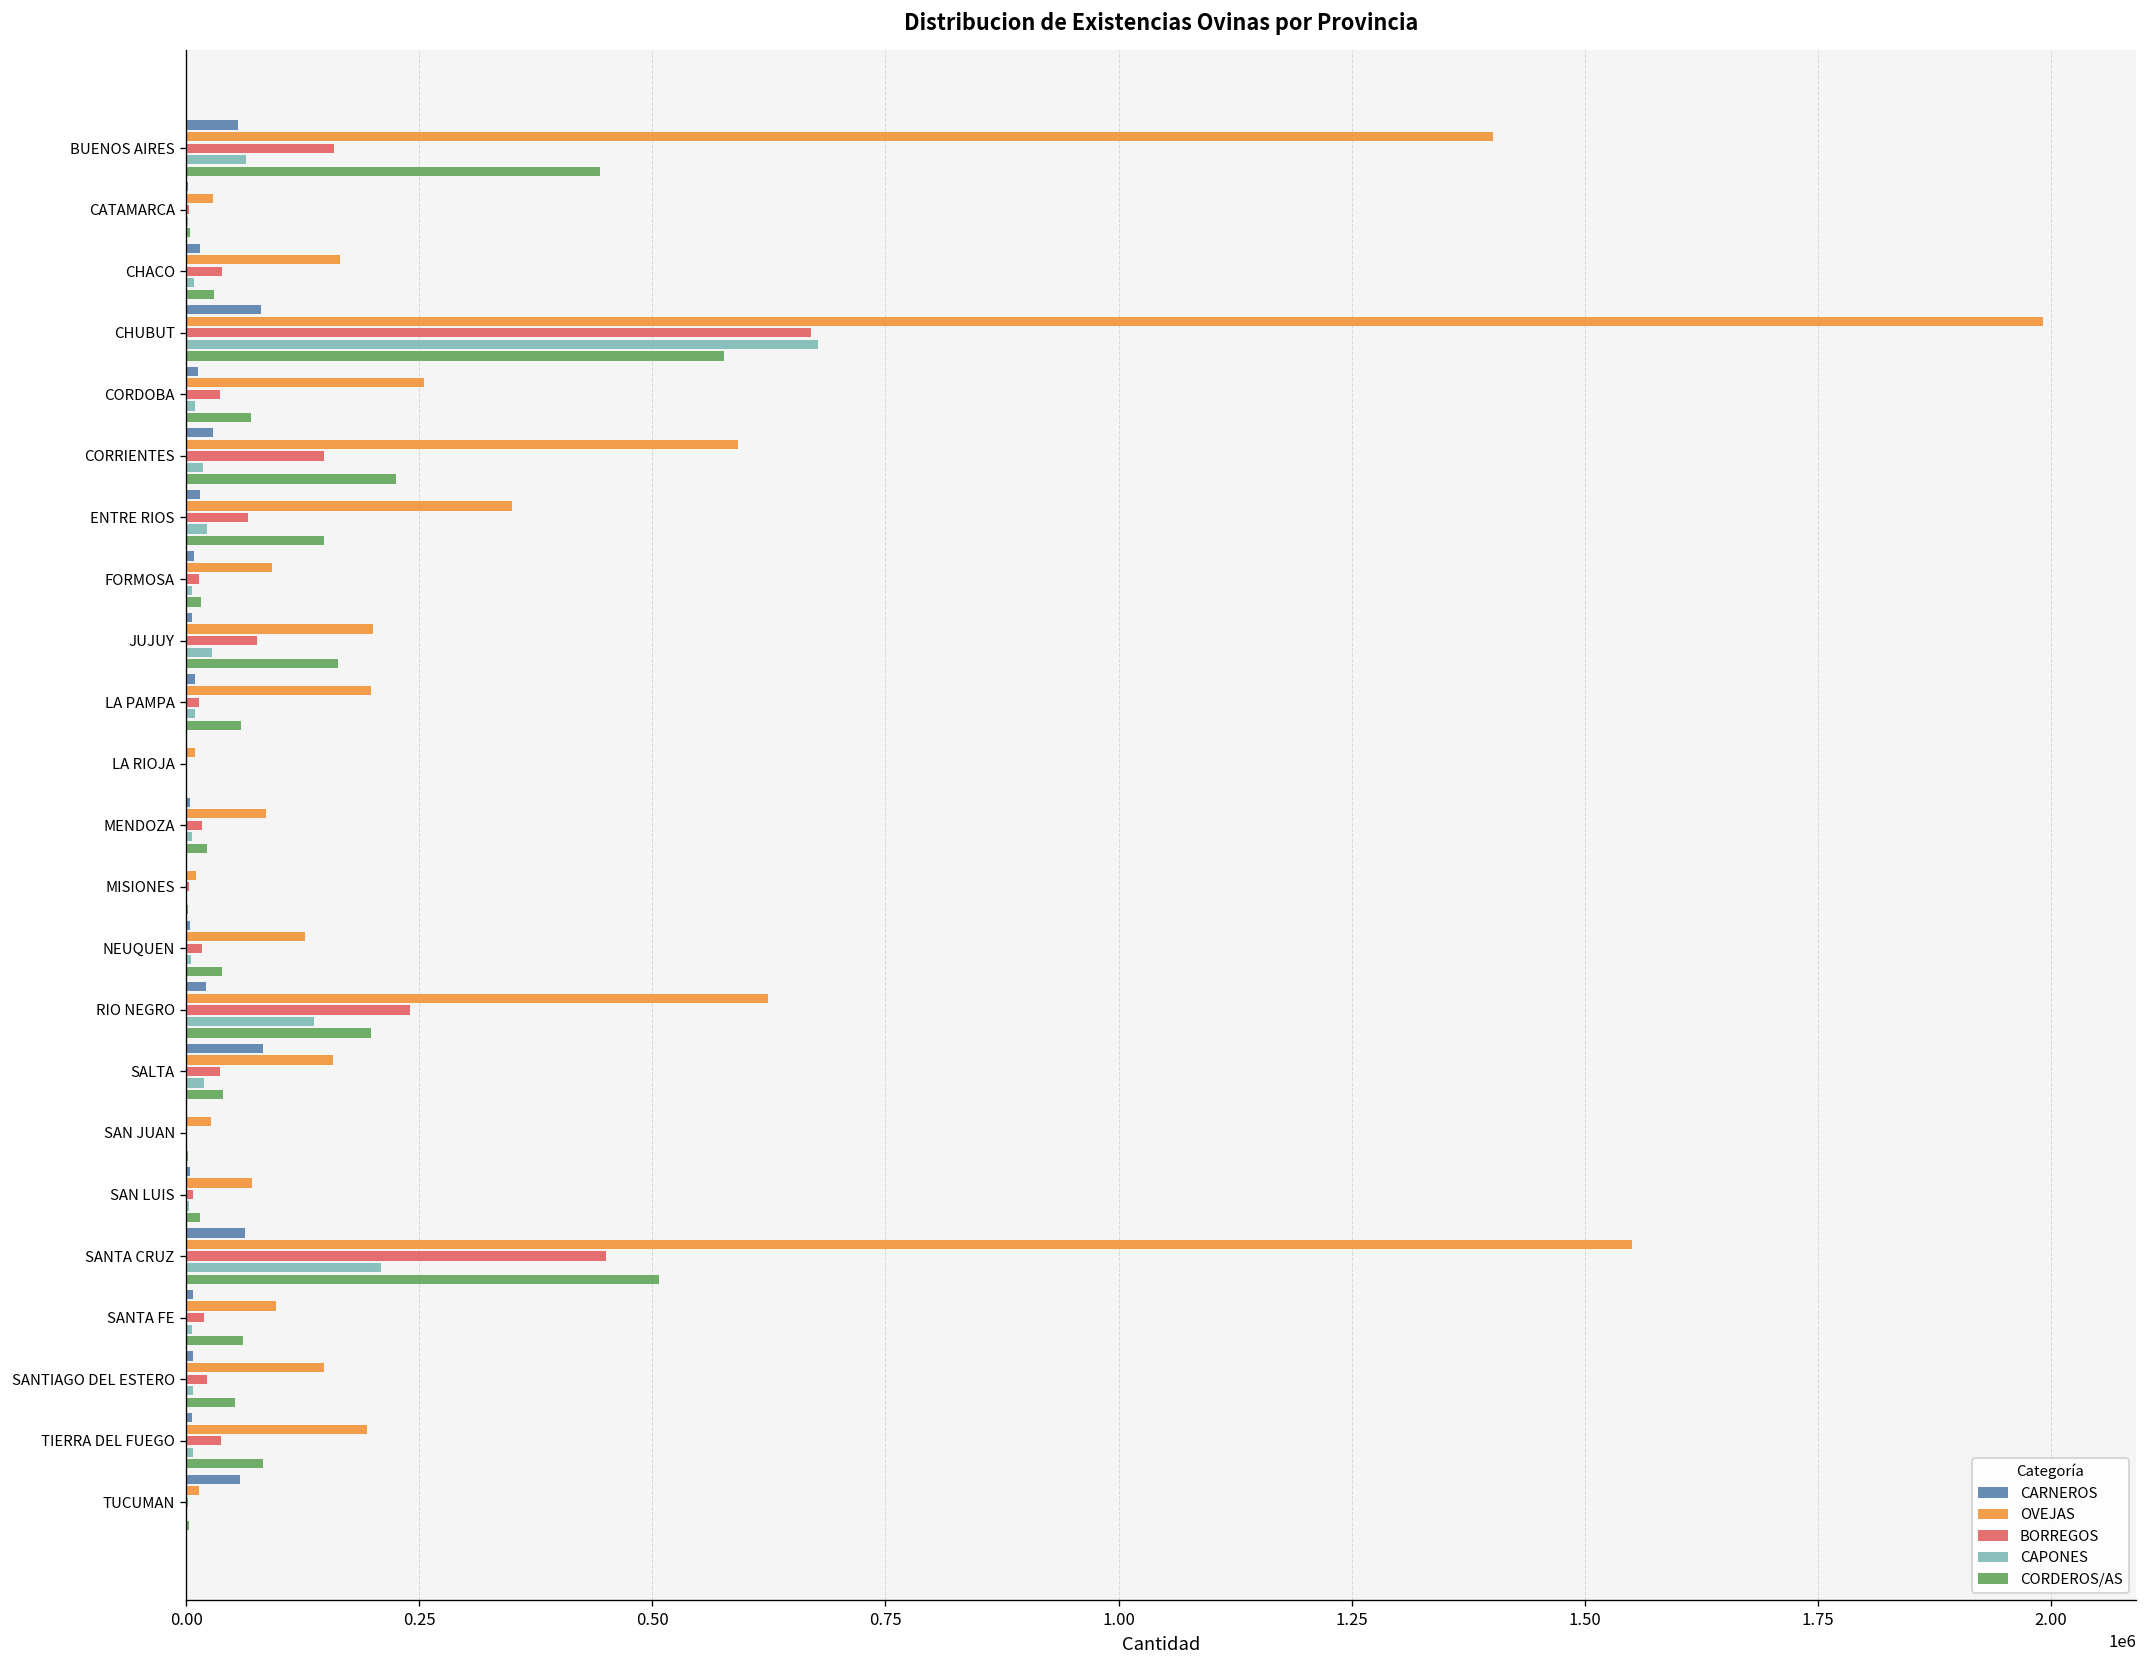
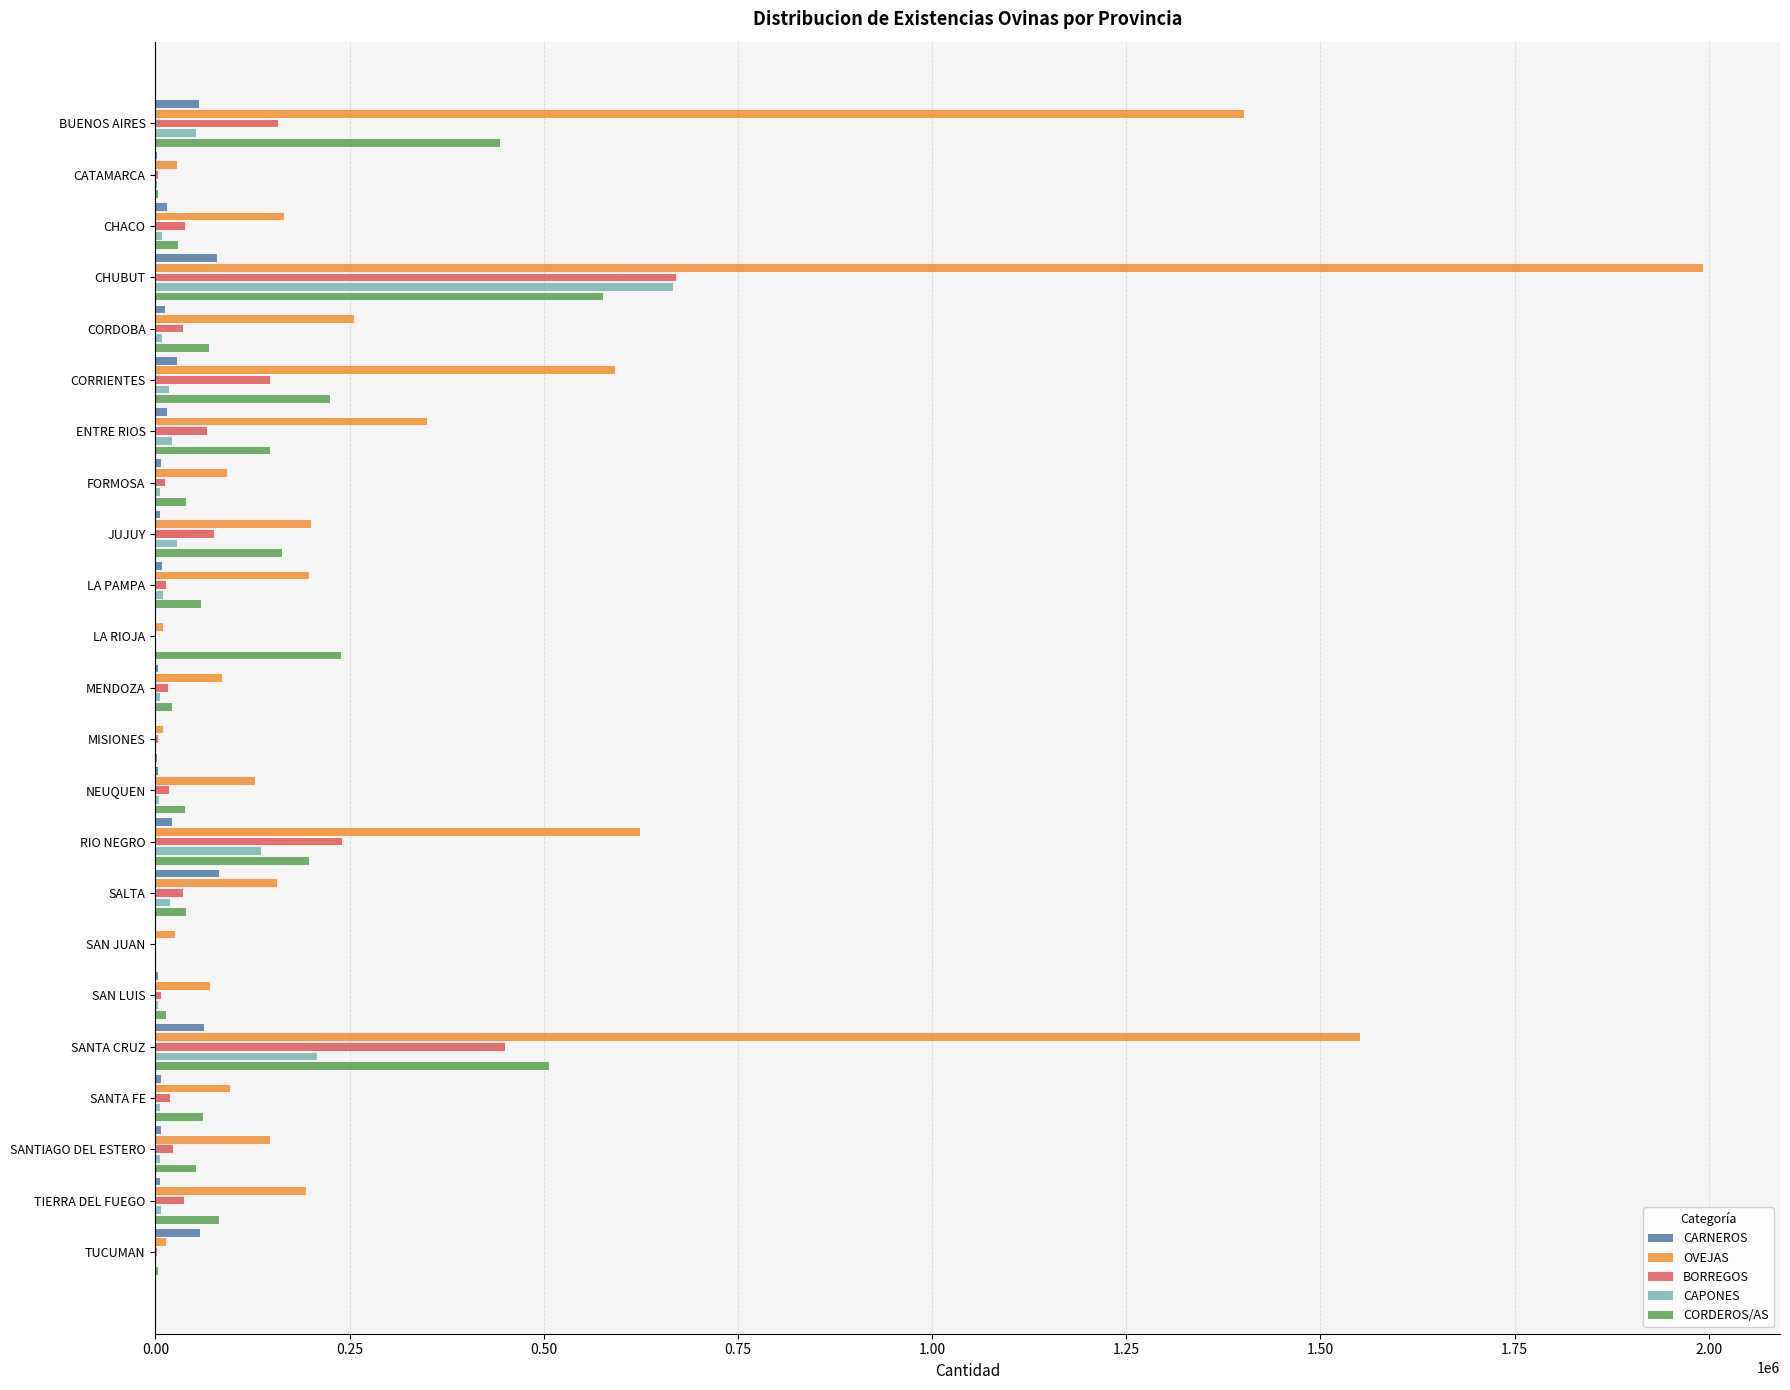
CAPONES, BUENOS AIRES: 60000 -> 50000
CAPONES, CHUBUT: 680000 -> 670000
CORDEROS/AS, FORMOSA: 20000 -> 40000
CORDEROS/AS, LA RIOJA: 0 -> 240000
